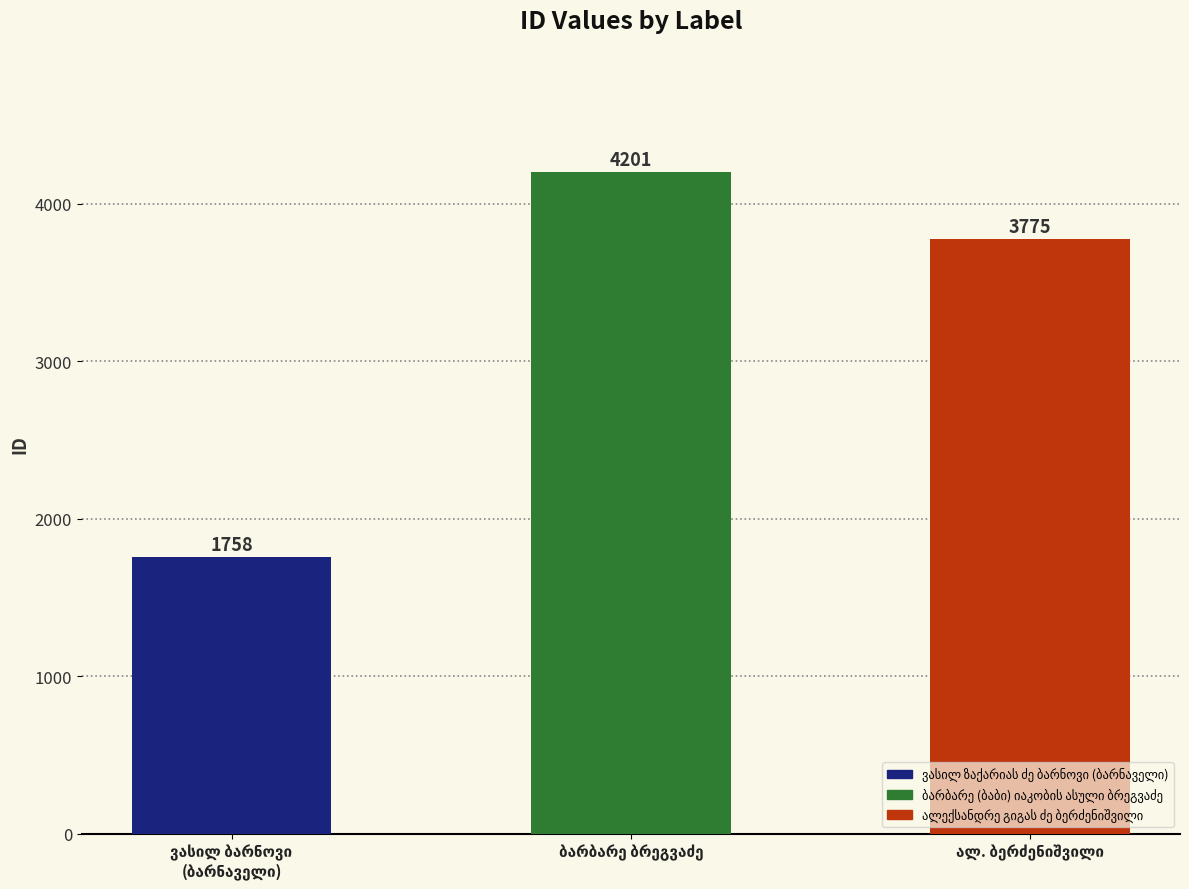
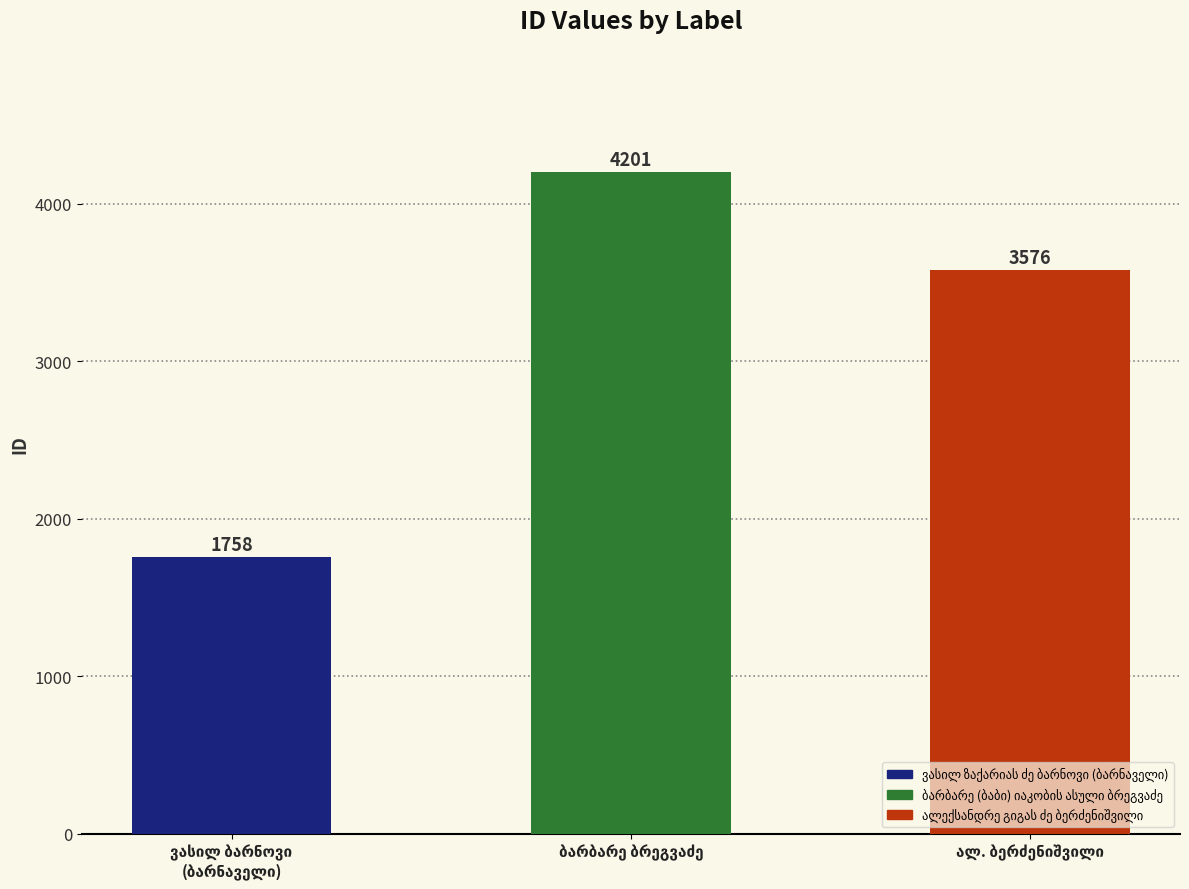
ალ. ბერძენიშვილი: 3775 -> 3576
